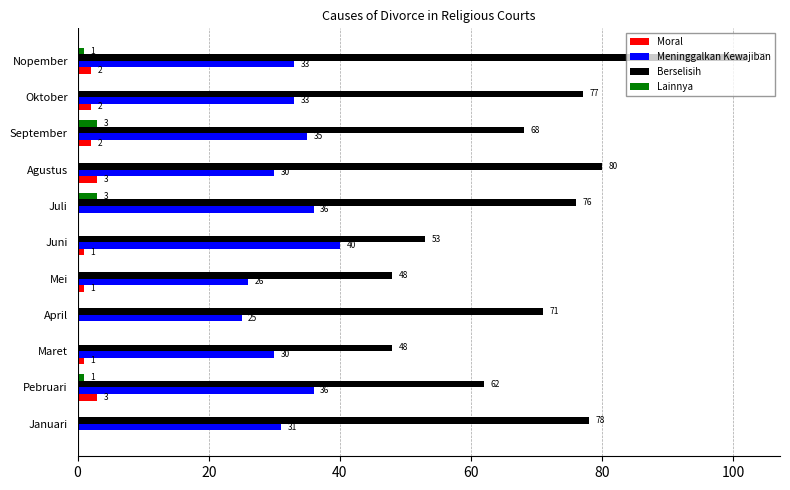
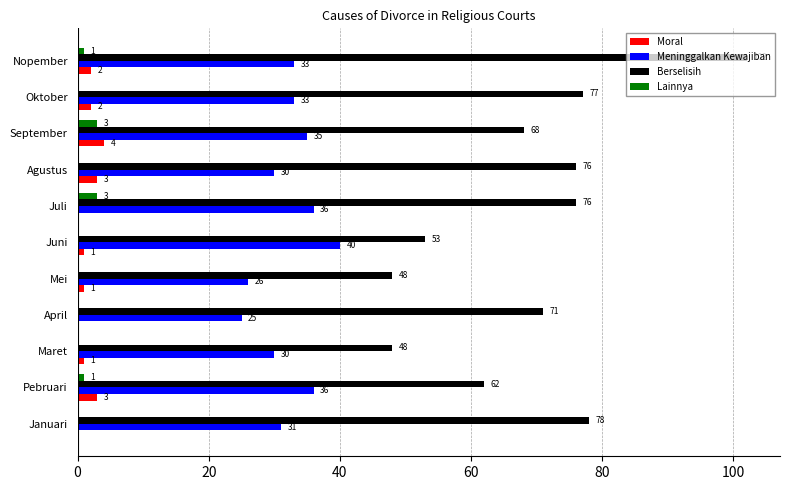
Moral, September: 2 -> 4
Berselisih, Agustus: 80 -> 76
